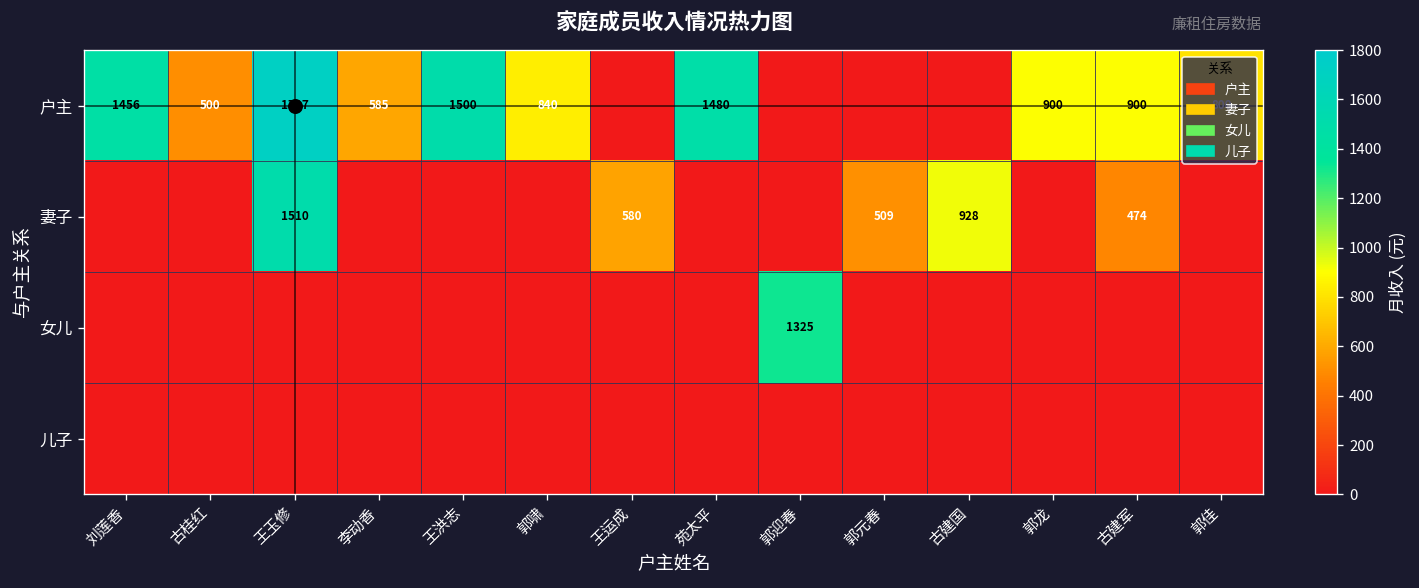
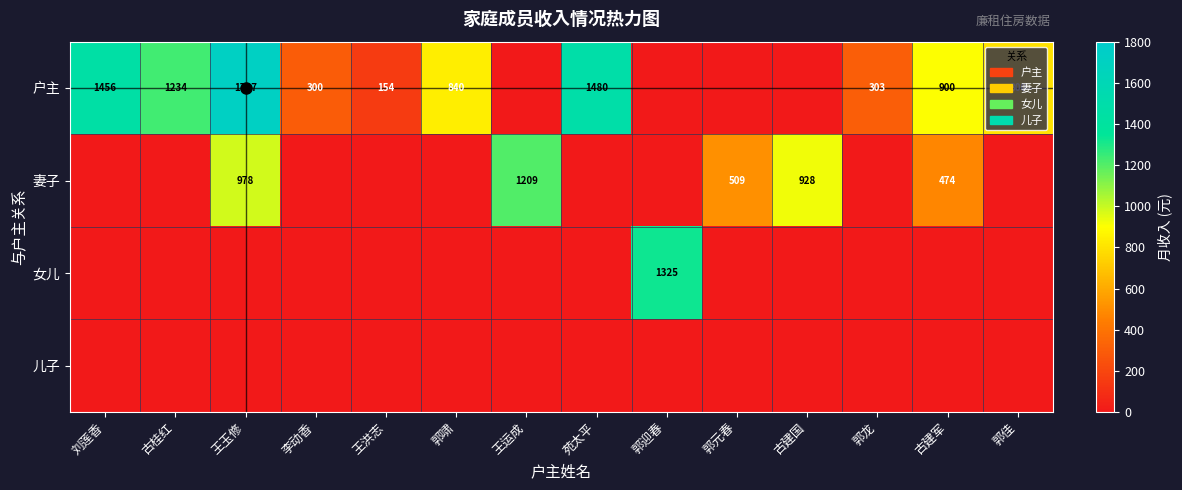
户主, 古桂红: 500 -> 1234
户主, 李动香: 585 -> 300
户主, 王洪志: 1500 -> 154
户主, 郭龙: 900 -> 303
妻子, 王玉修: 1510 -> 978
妻子, 王运成: 580 -> 1209
